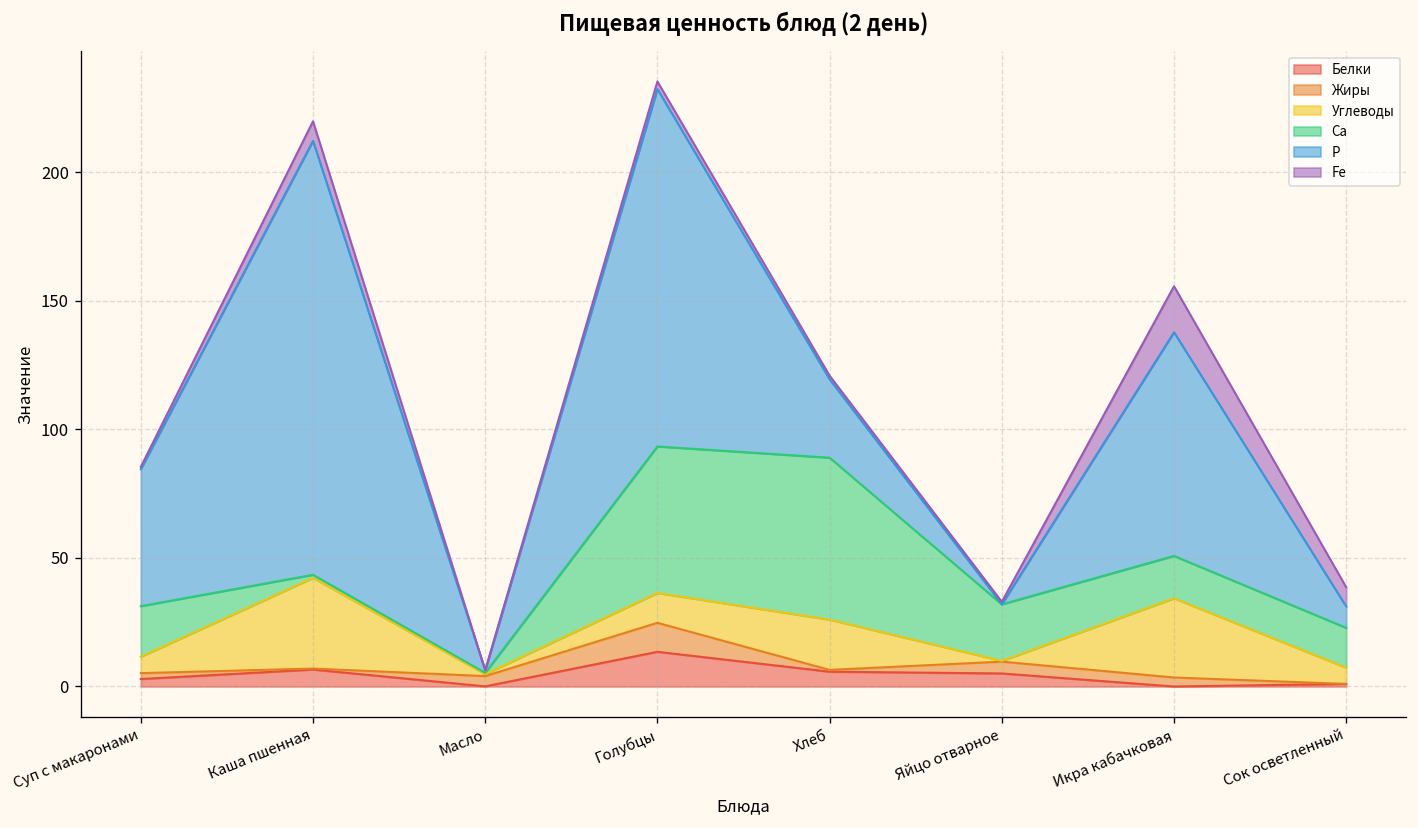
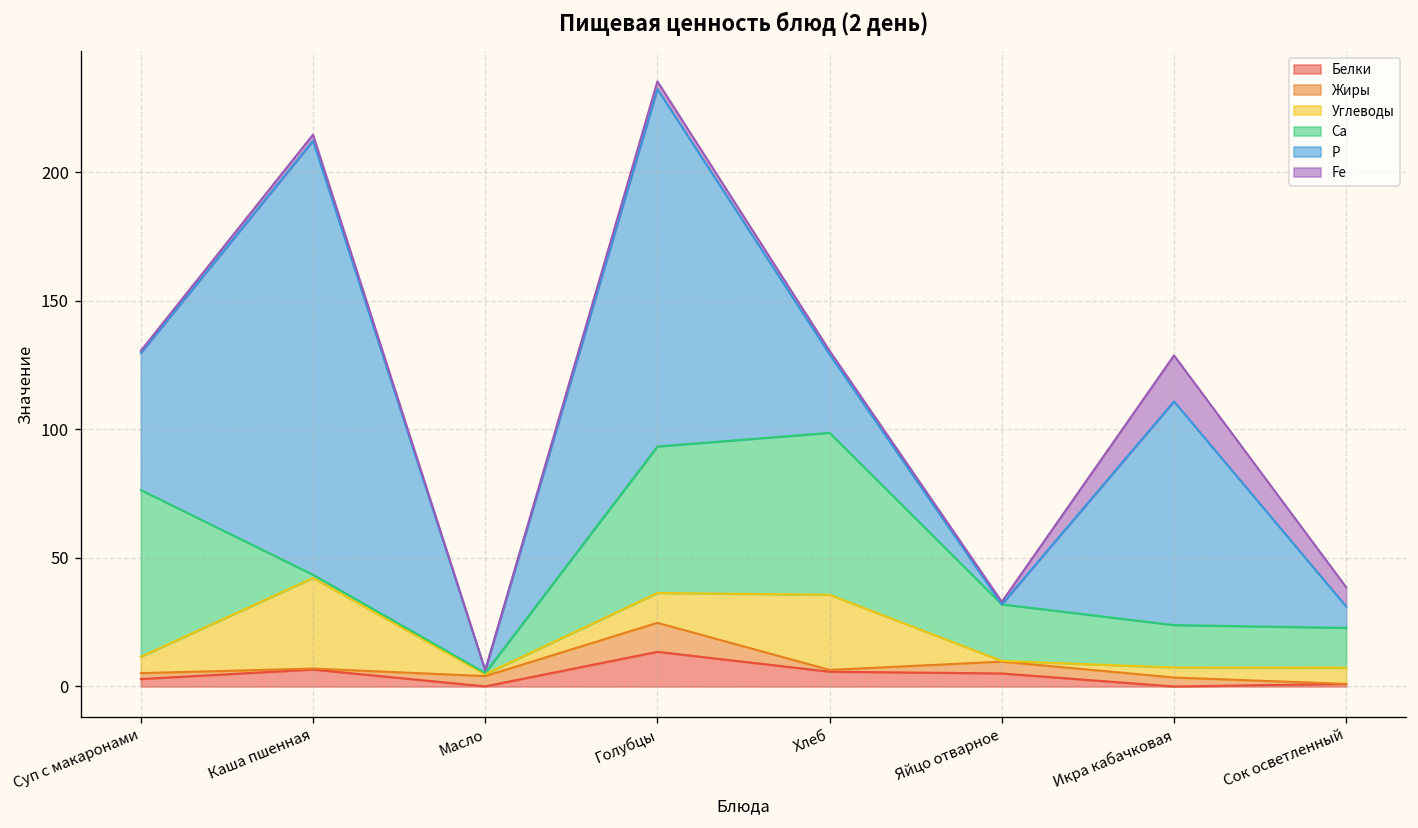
Са, Суп с макаронами: 20 -> 65
Fe, Каша пшенная: 8 -> 2
Углеводы, Хлеб: 20 -> 29
Углеводы, Икра кабачковая: 31 -> 4
